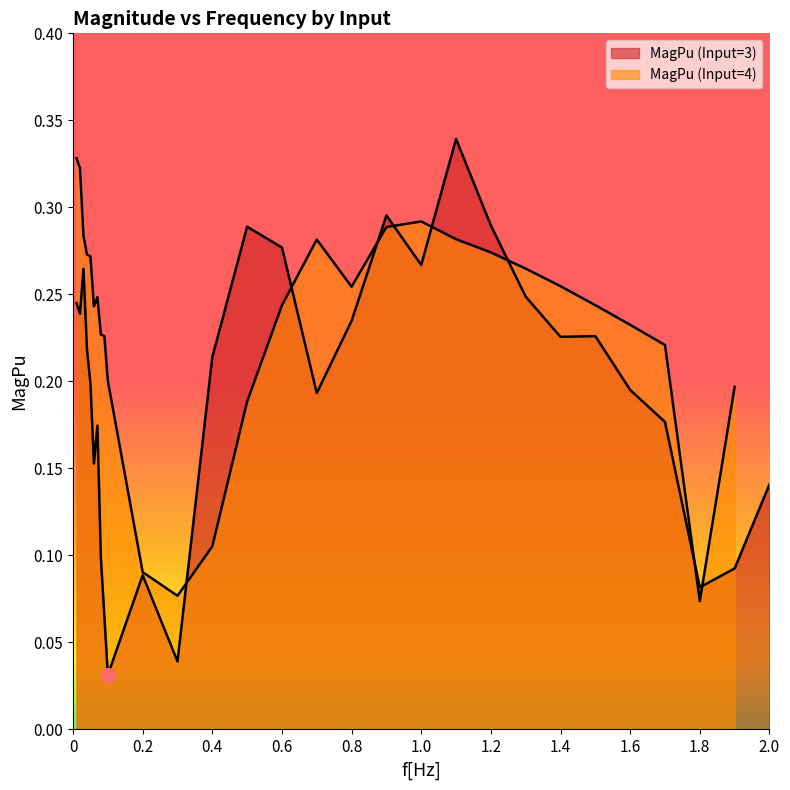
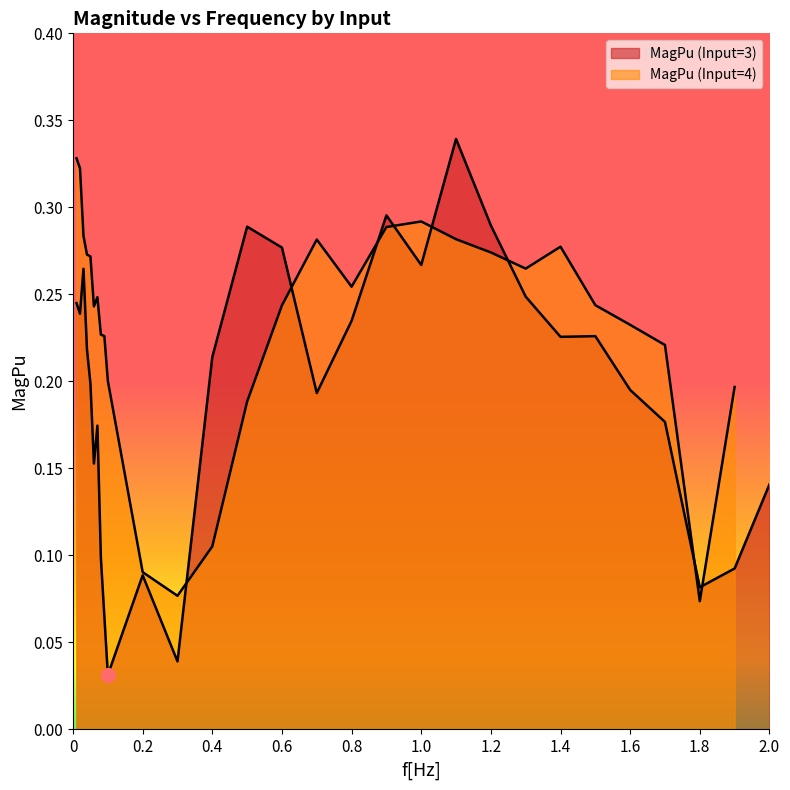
MagPu (Input=4), 1.4: 0.255 -> 0.277
